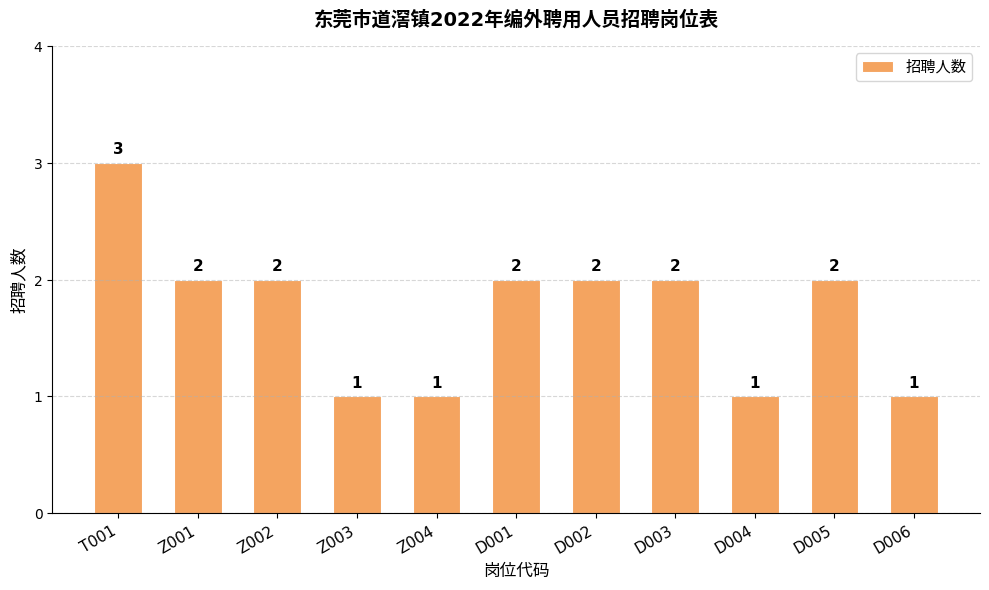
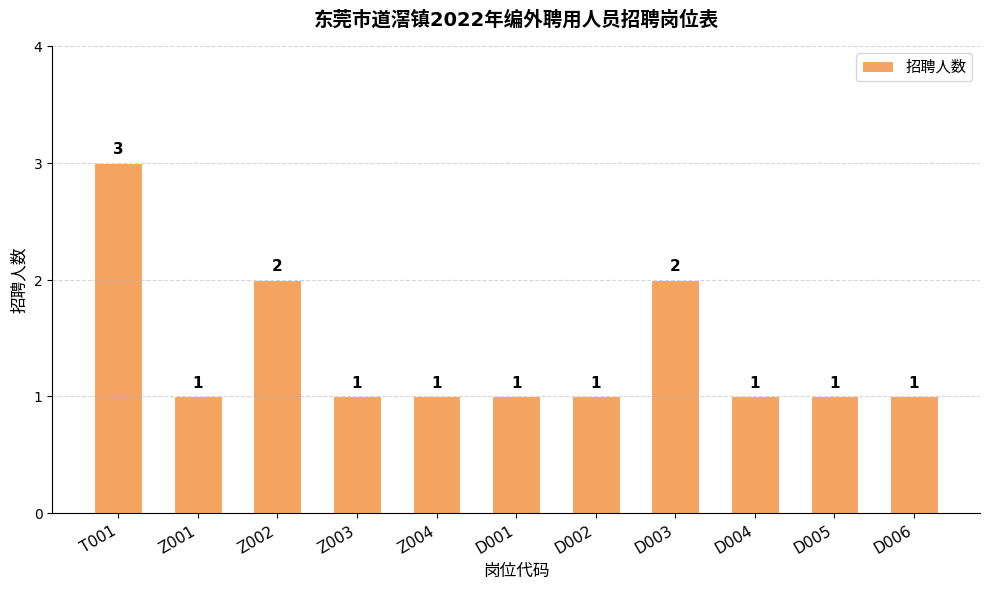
Z001: 2 -> 1
D001: 2 -> 1
D002: 2 -> 1
D005: 2 -> 1
